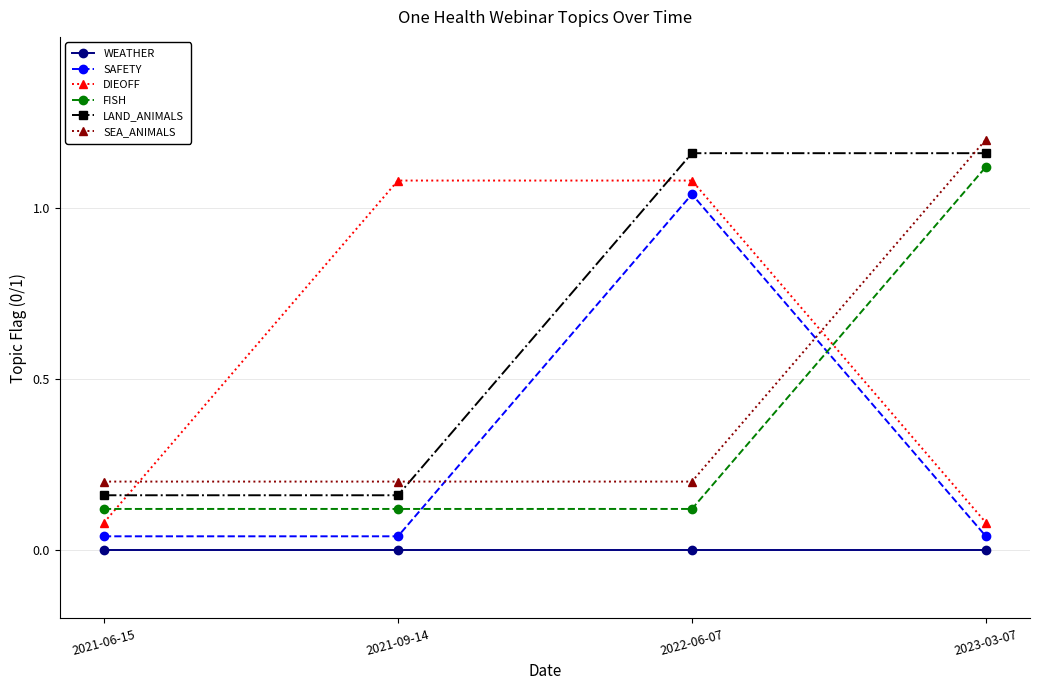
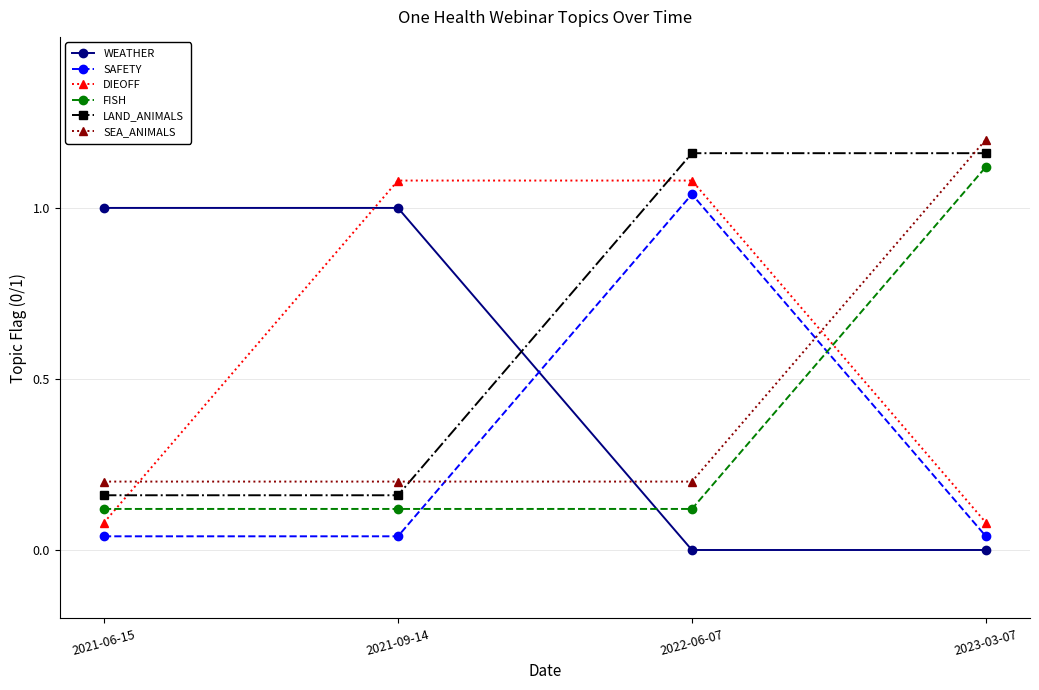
WEATHER, 2021-06-15: 0 -> 1
WEATHER, 2021-09-14: 0 -> 1
